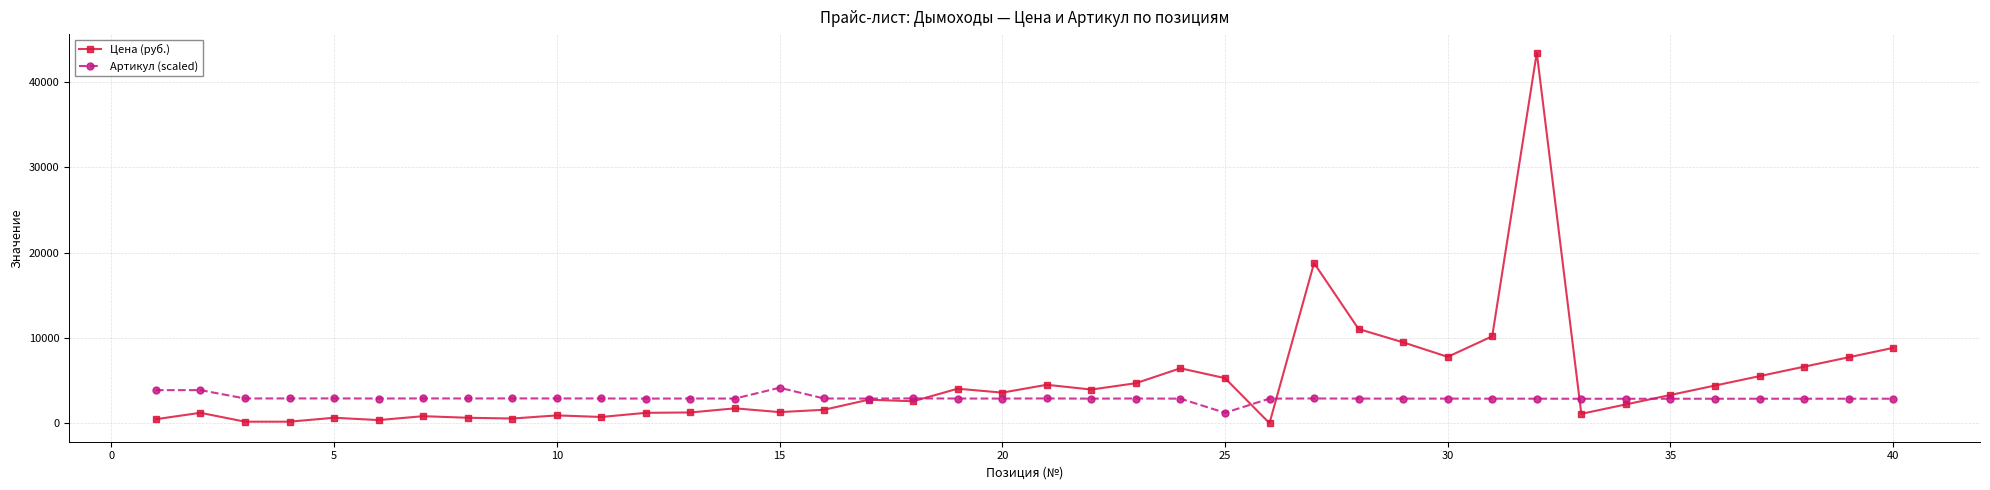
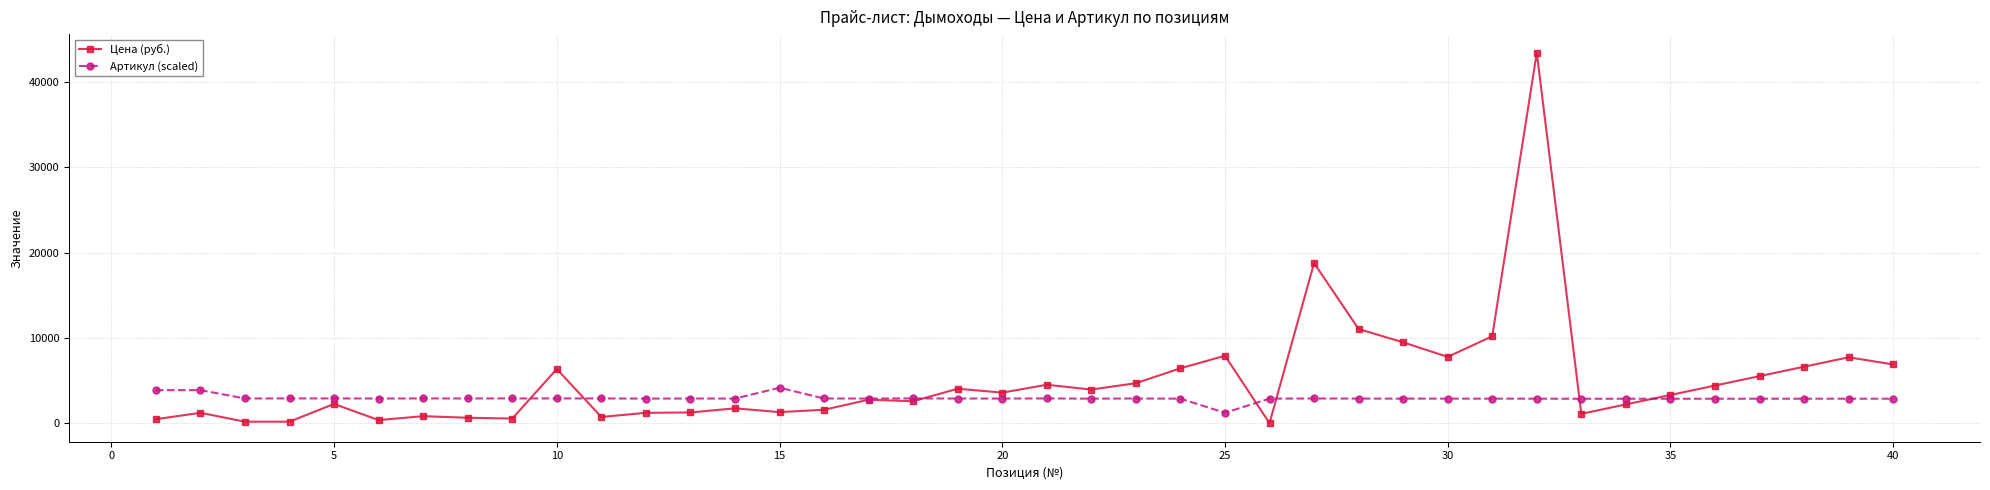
Цена (руб.), 5: 1000 -> 2000
Цена (руб.), 10: 1000 -> 6000
Цена (руб.), 25: 5000 -> 8000
Цена (руб.), 40: 9000 -> 7000
